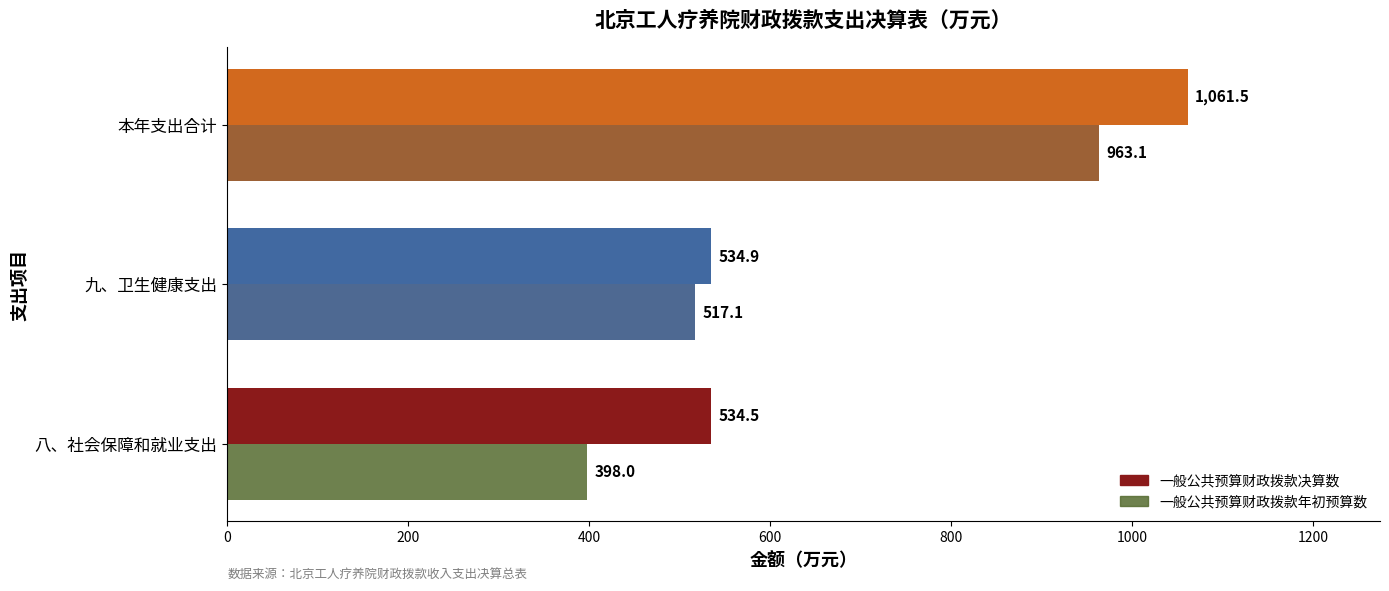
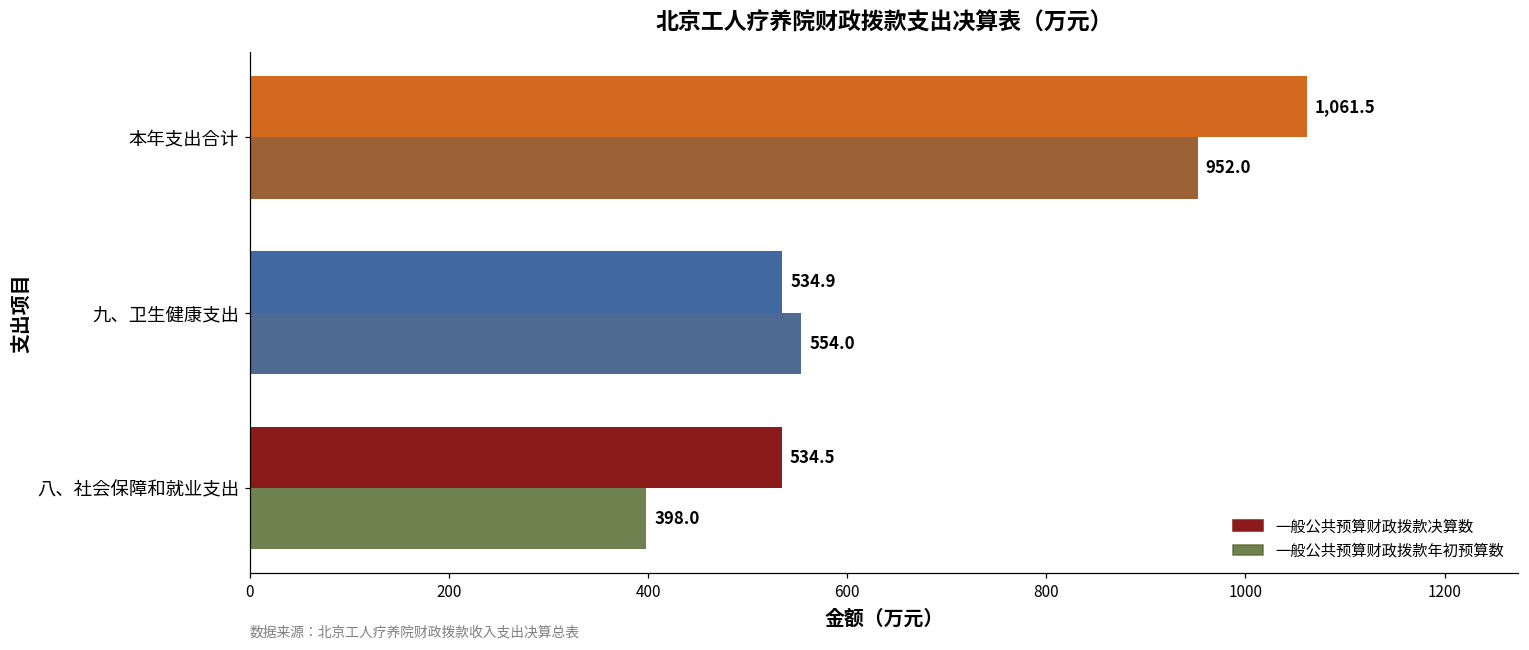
一般公共预算财政拨款年初预算数, 本年支出合计: 963.1 -> 952.0
一般公共预算财政拨款年初预算数, 九、卫生健康支出: 517.1 -> 554.0
